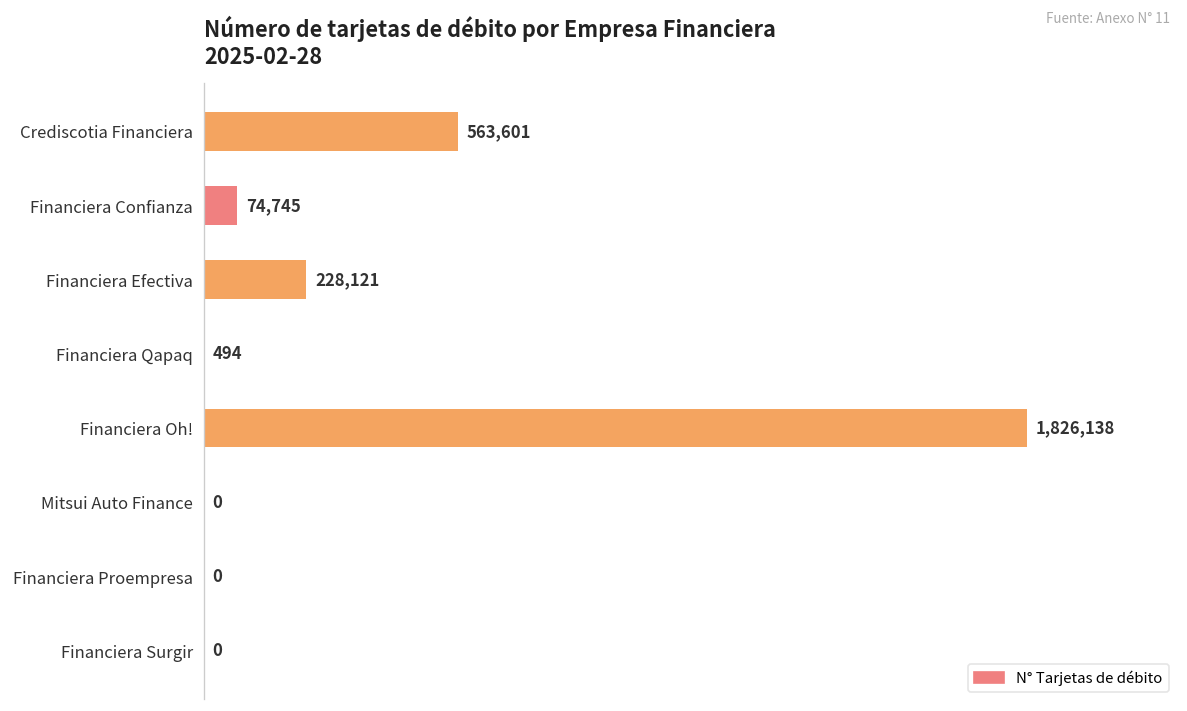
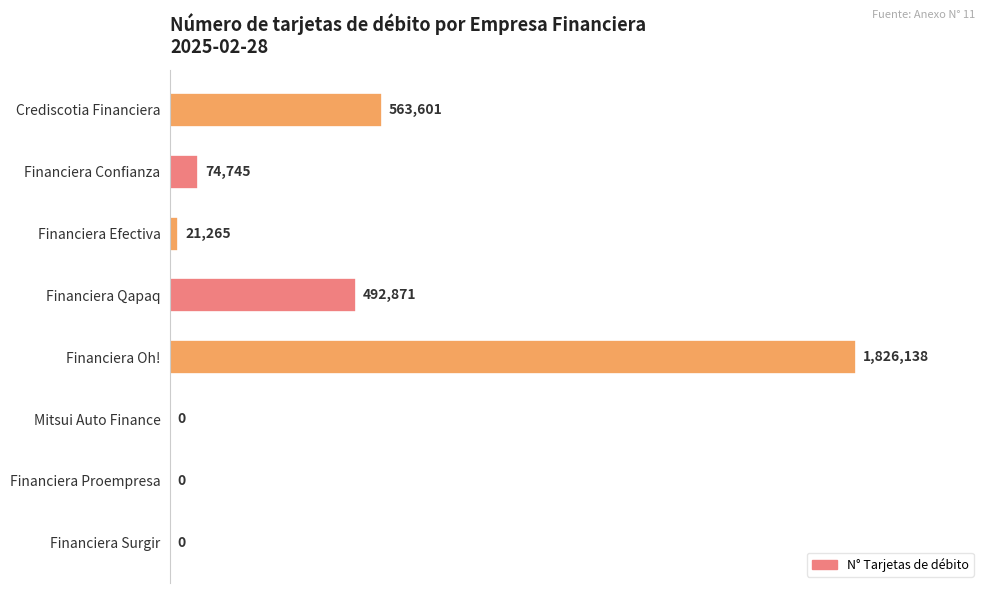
Financiera Efectiva: 228,121 -> 21,265
Financiera Qapaq: 494 -> 492,871
